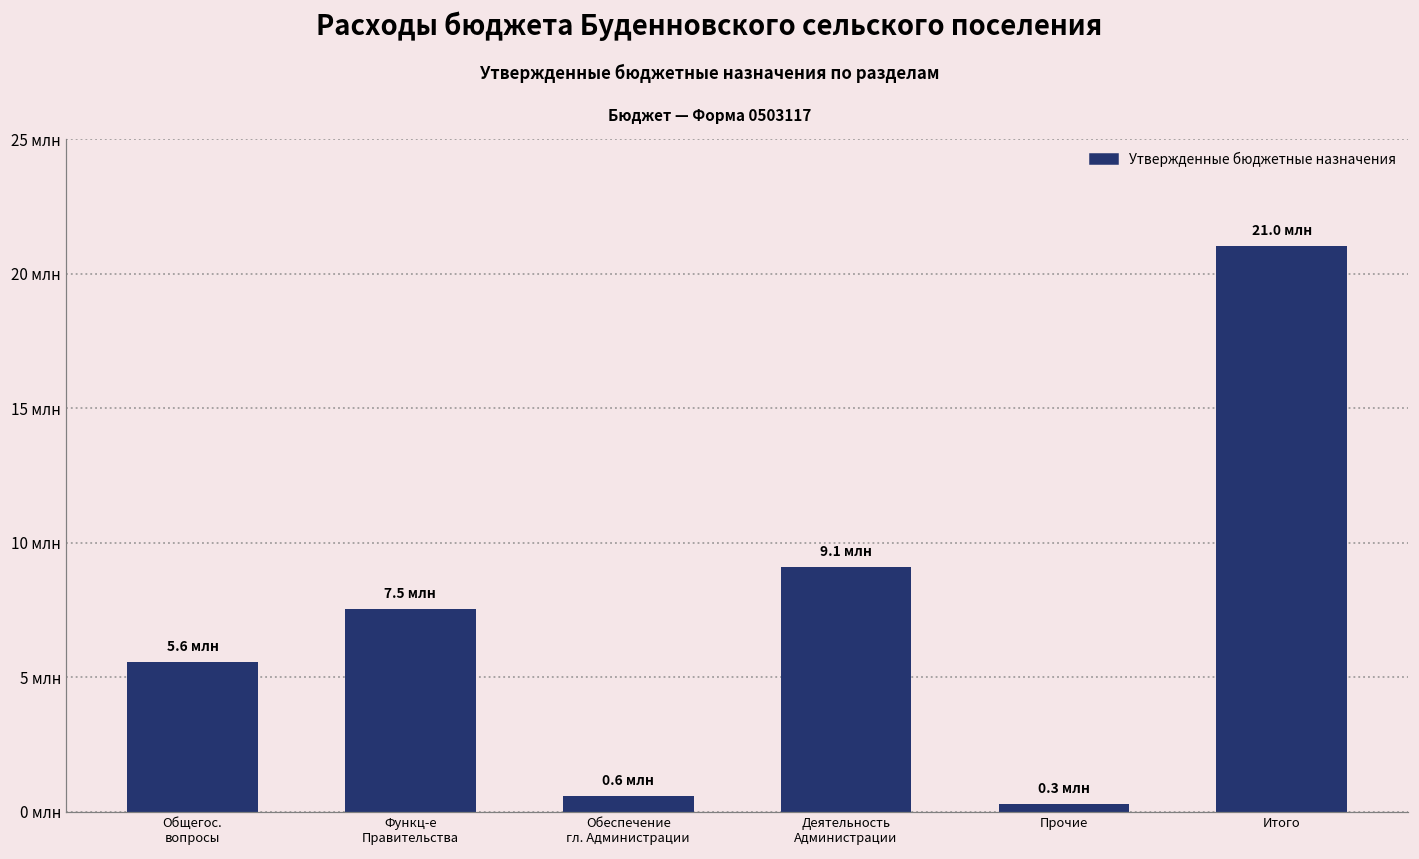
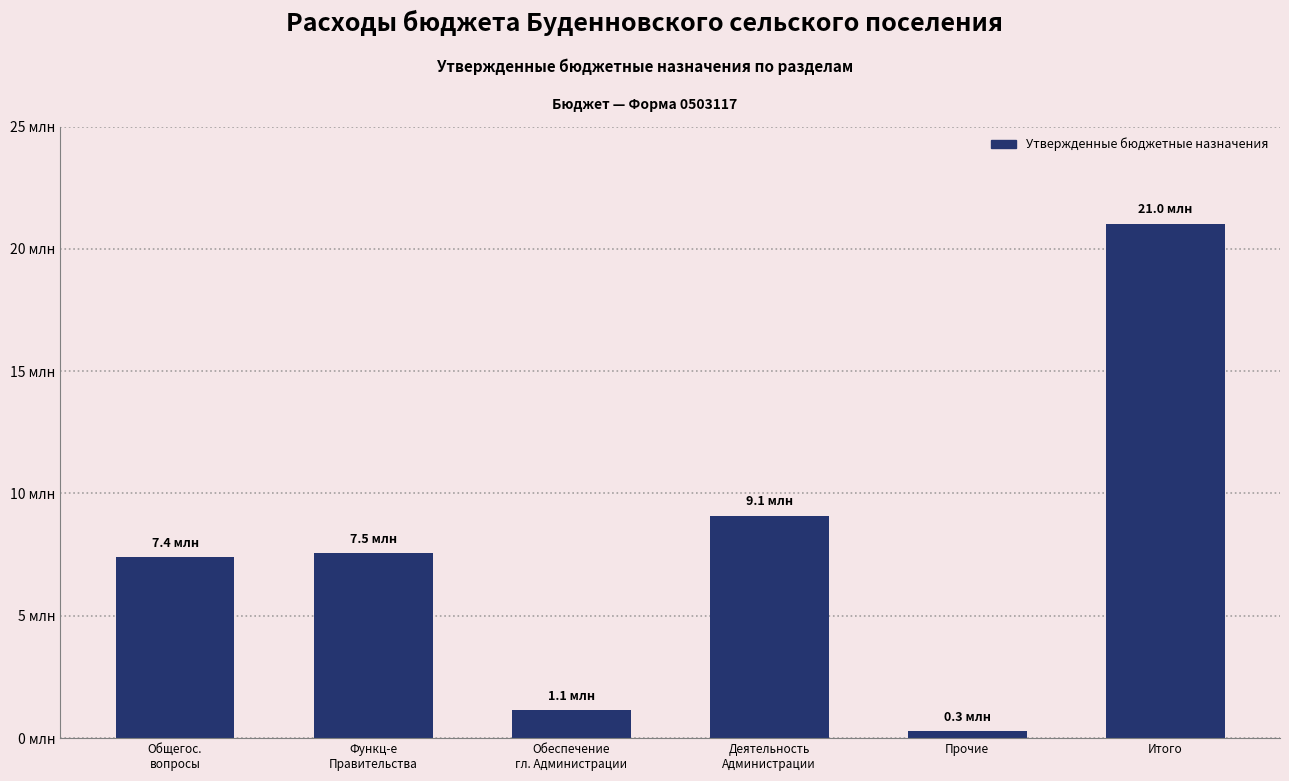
Общегос. вопросы: 5.6 -> 7.4
Обеспечение гл. Администрации: 0.6 -> 1.1
